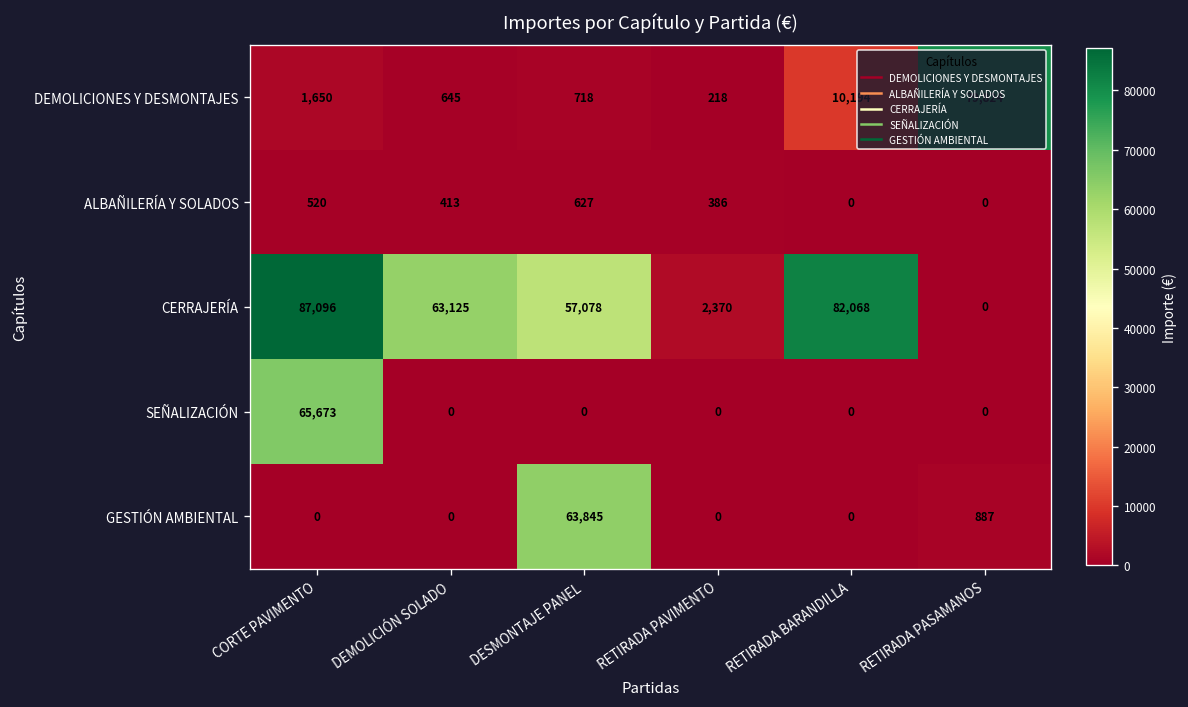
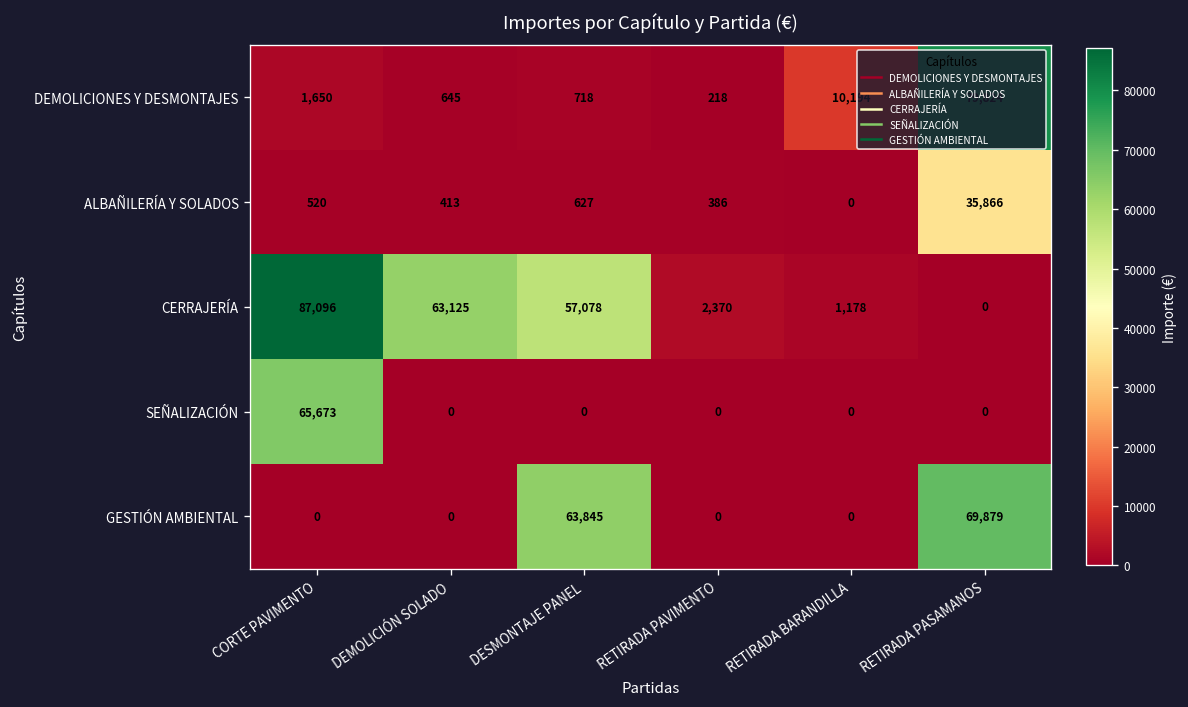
ALBAÑILERÍA Y SOLADOS, RETIRADA PASAMANOS: 0 -> 35,866
CERRAJERÍA, RETIRADA BARANDILLA: 82,068 -> 1,178
GESTIÓN AMBIENTAL, RETIRADA PASAMANOS: 887 -> 69,879
